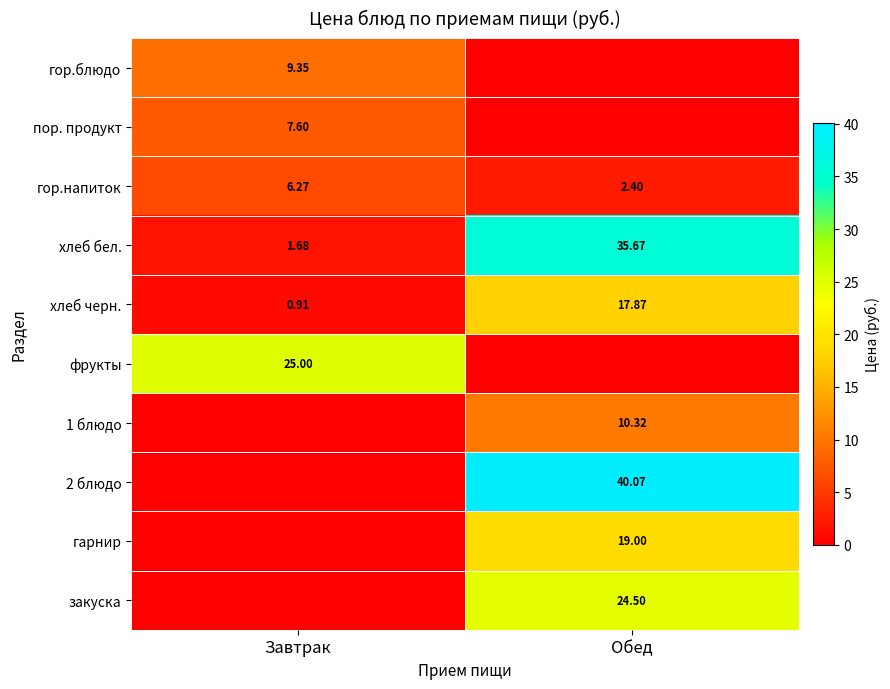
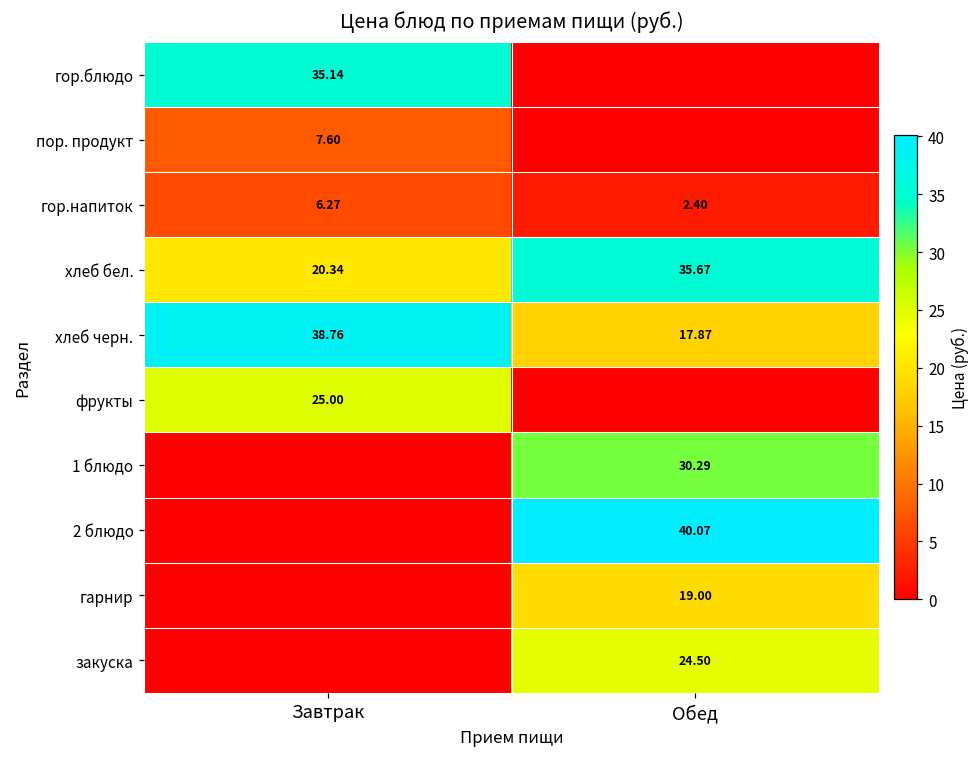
гор.блюдо, Завтрак: 9.35 -> 35.14
хлеб бел., Завтрак: 1.68 -> 20.34
хлеб черн., Завтрак: 0.91 -> 38.76
1 блюдо, Обед: 10.32 -> 30.29
